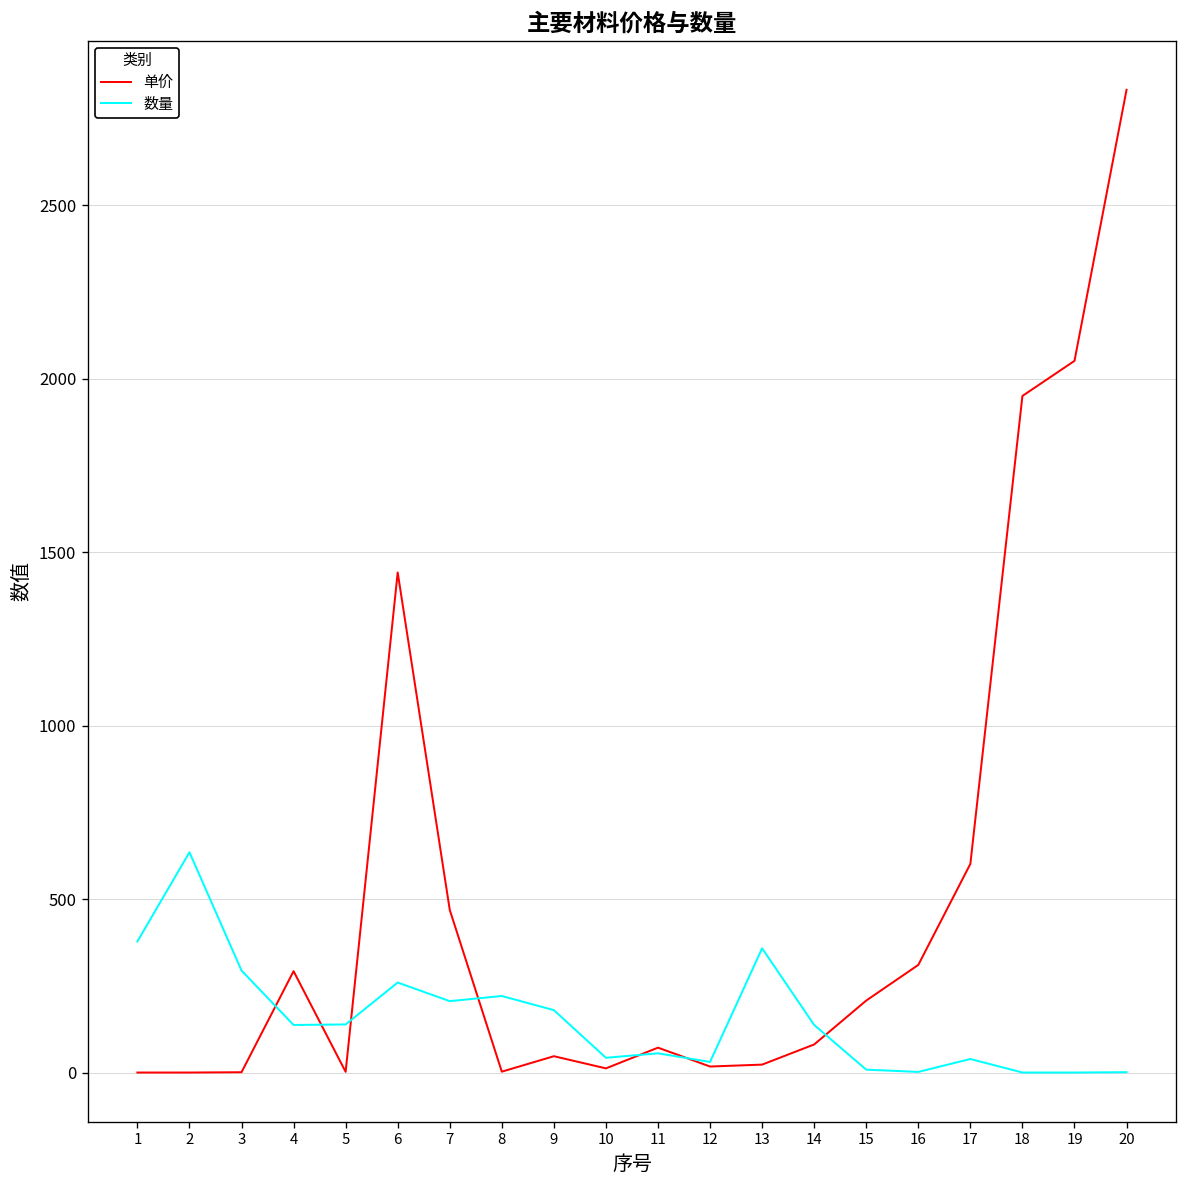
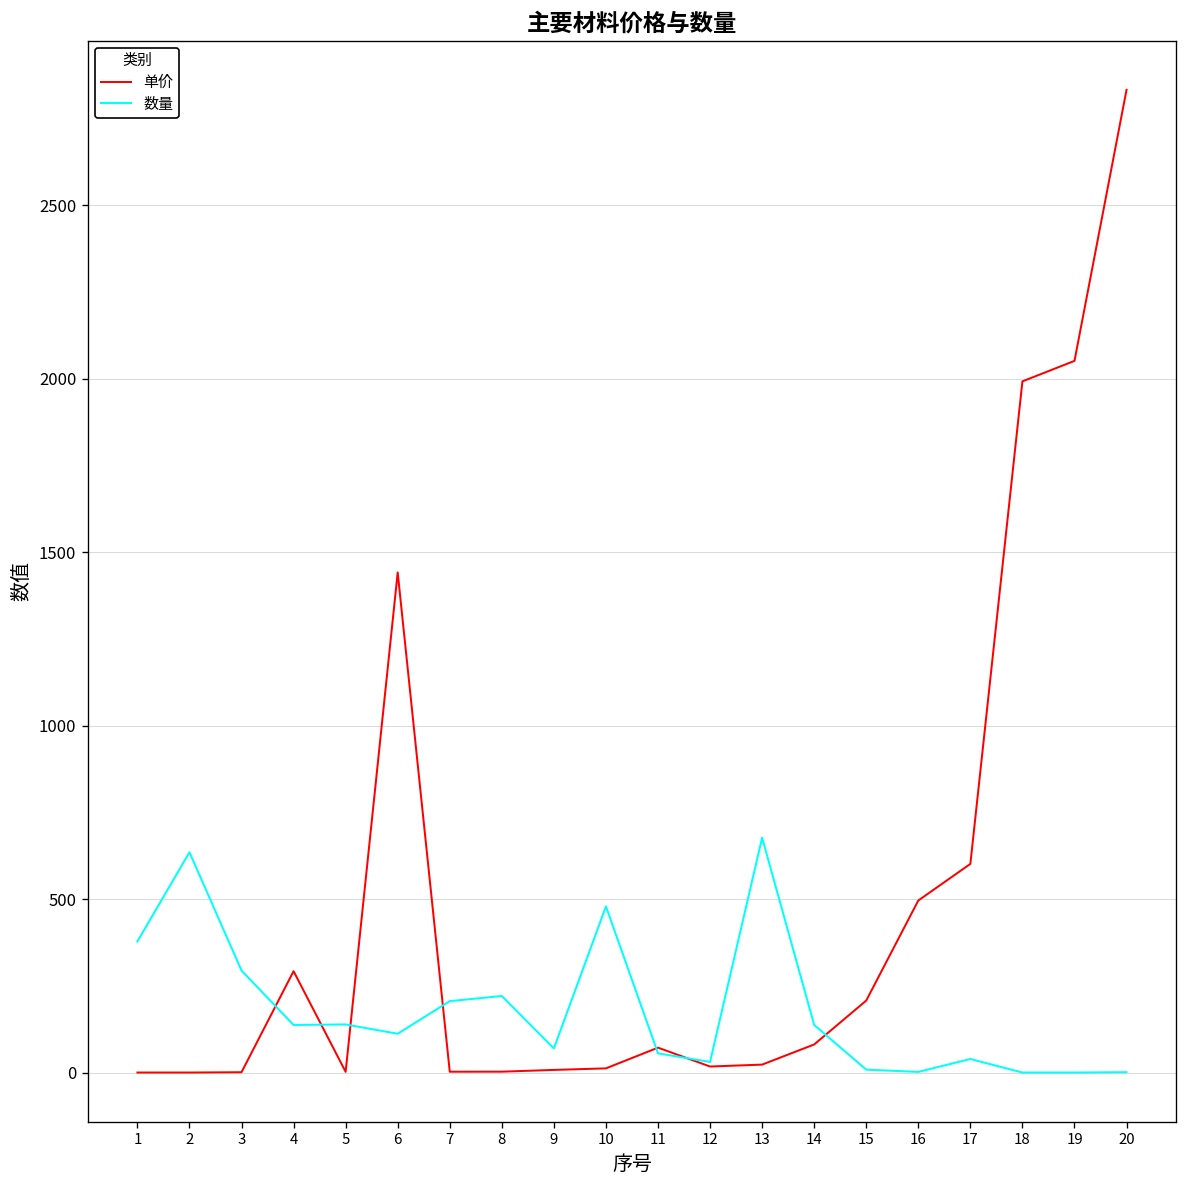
数量, 6: 260 -> 110
单价, 7: 470 -> 0
单价, 9: 50 -> 10
数量, 9: 180 -> 70
数量, 10: 40 -> 480
数量, 13: 360 -> 680
单价, 16: 310 -> 500
单价, 18: 1950 -> 1990
